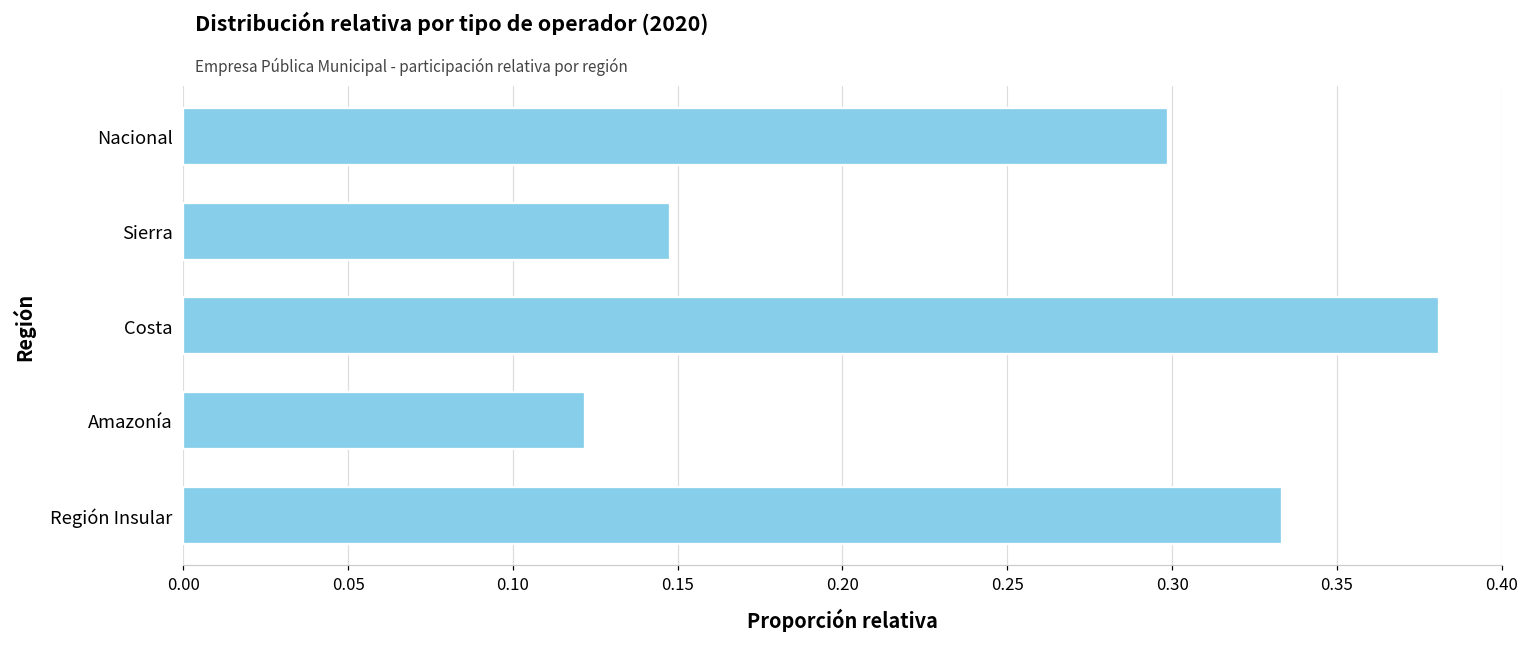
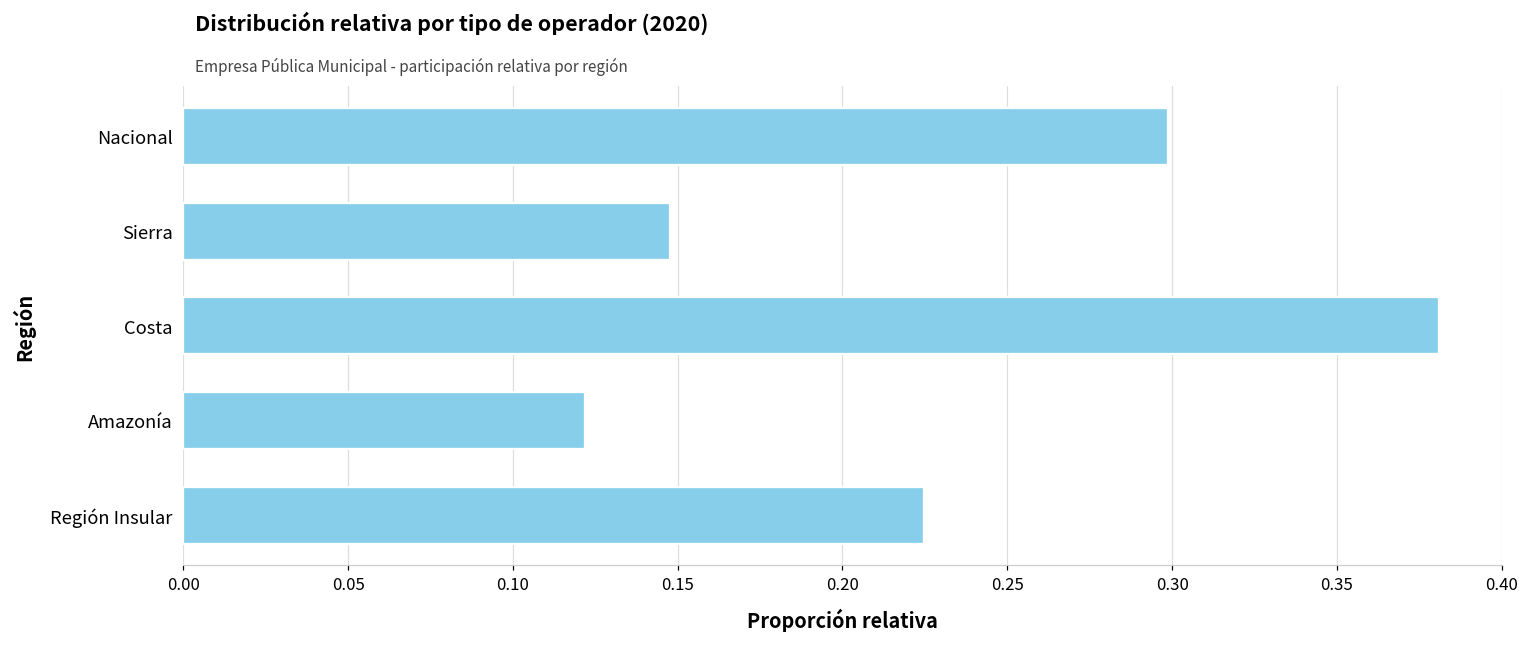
Región Insular: 0.333 -> 0.225
